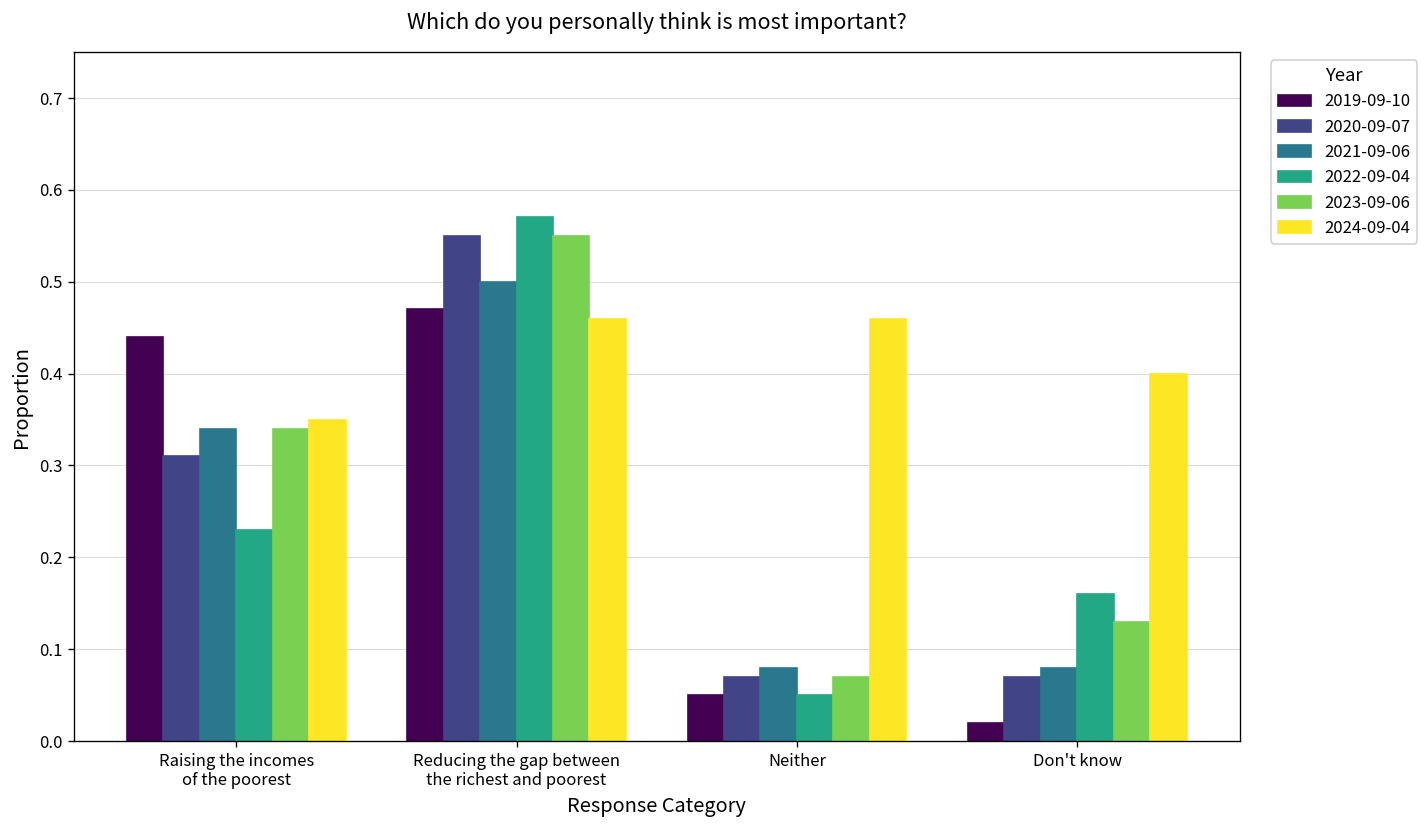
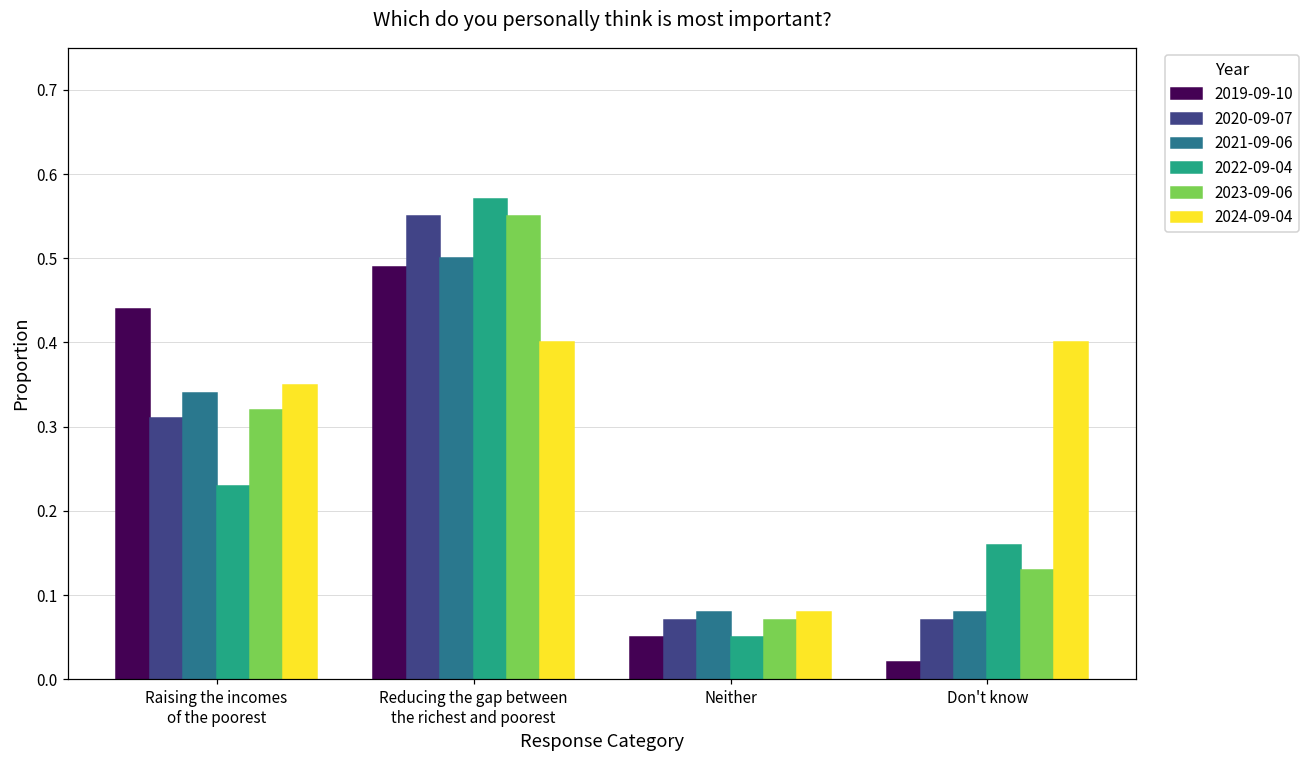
2023-09-06, Raising the incomes of the poorest: 0.34 -> 0.32
2019-09-10, Reducing the gap between the richest and poorest: 0.47 -> 0.49
2024-09-04, Reducing the gap between the richest and poorest: 0.46 -> 0.40
2024-09-04, Neither: 0.46 -> 0.08
